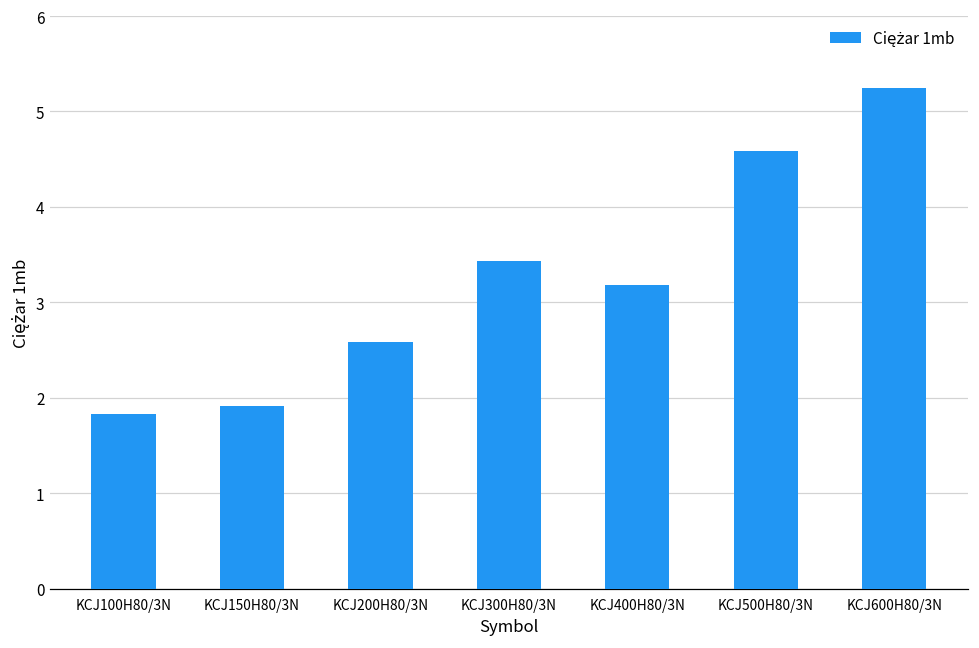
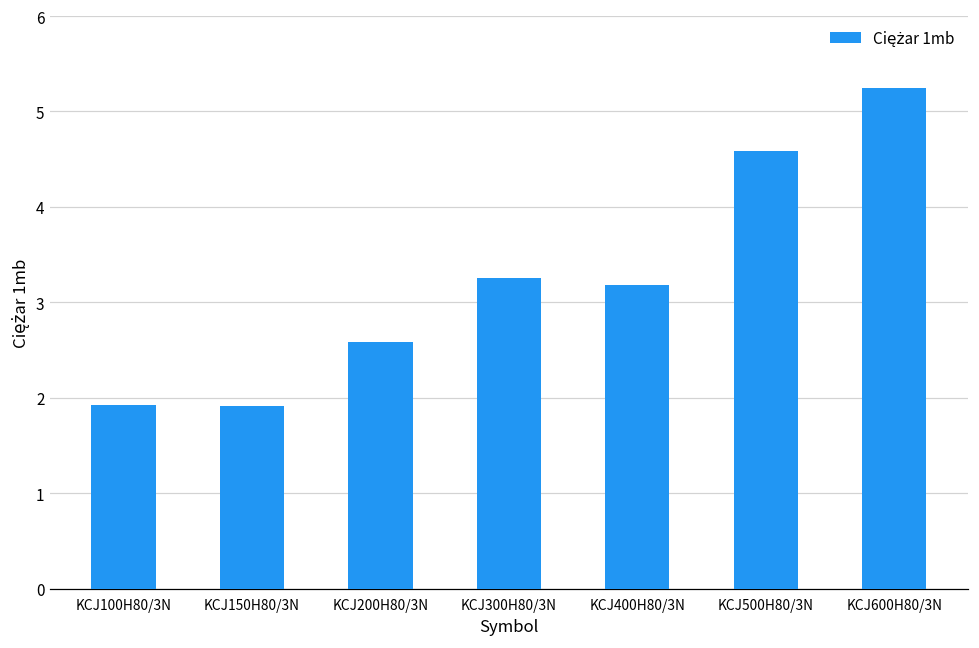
KCJ100H80/3N: 1.8 -> 1.9
KCJ300H80/3N: 3.4 -> 3.3
